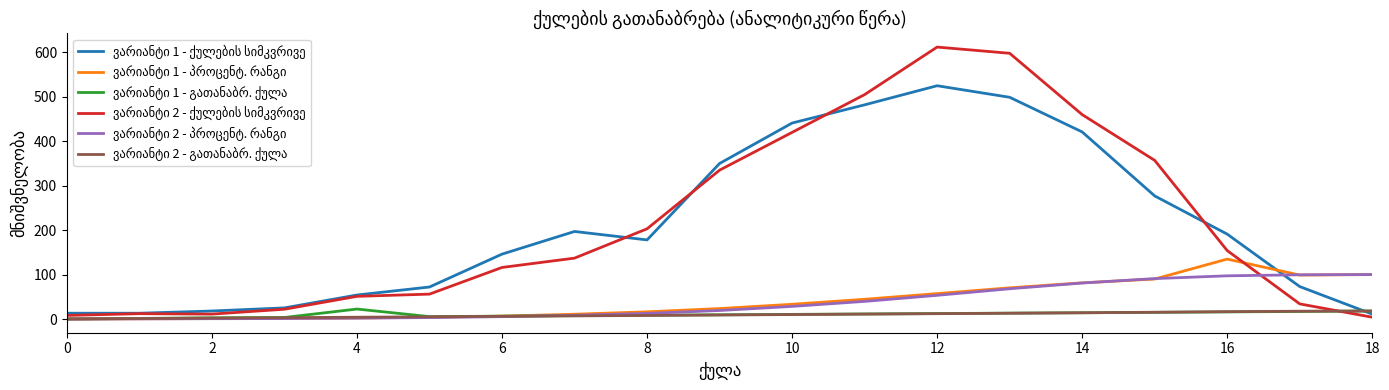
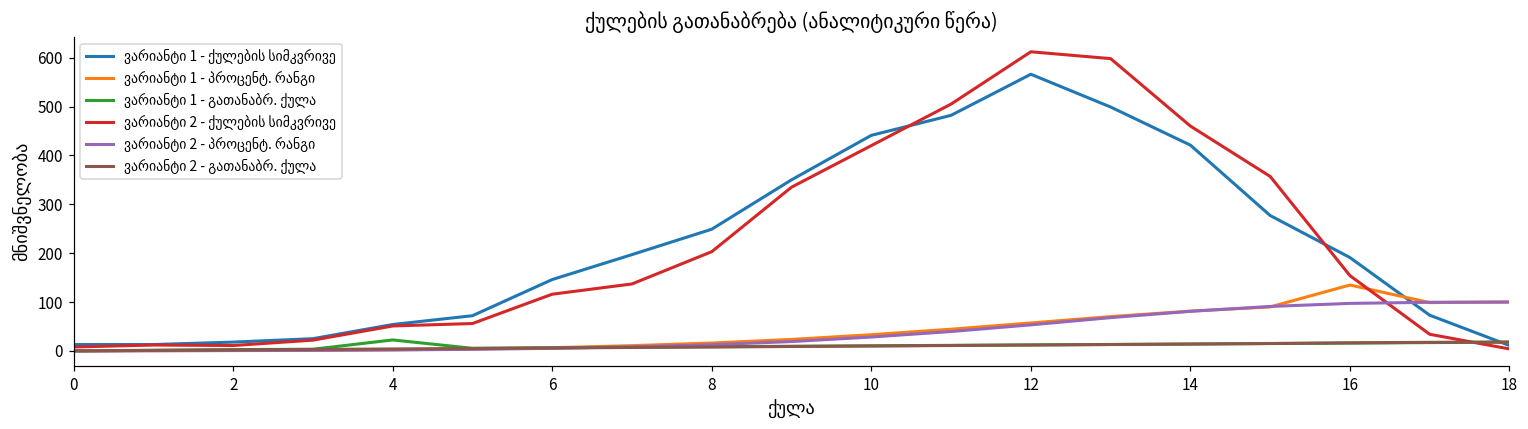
ვარიანტი 1 - ქულების სიმკვრივე, 8: 180 -> 250
ვარიანტი 1 - ქულების სიმკვრივე, 12: 530 -> 570
